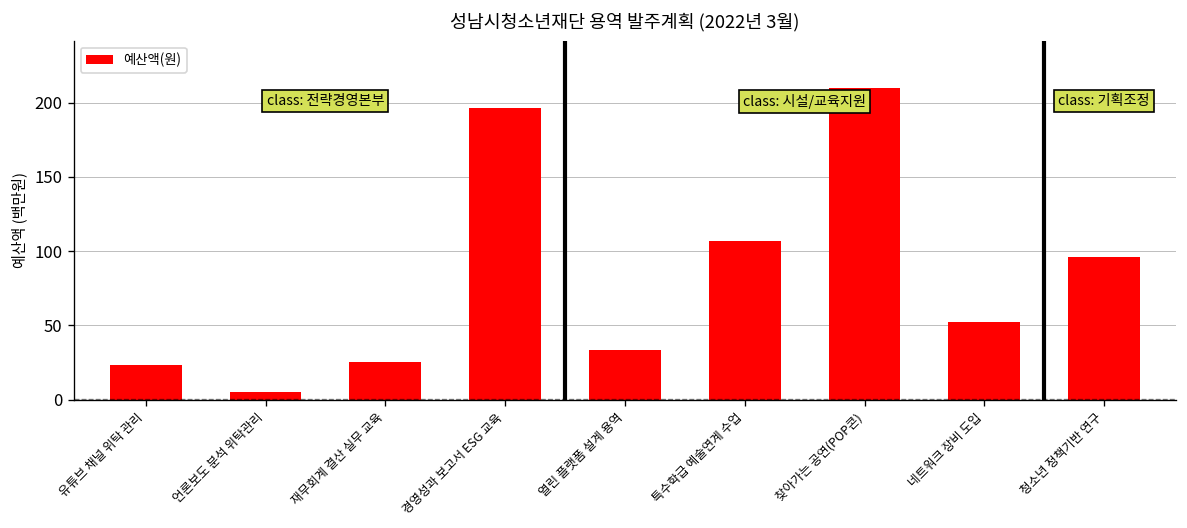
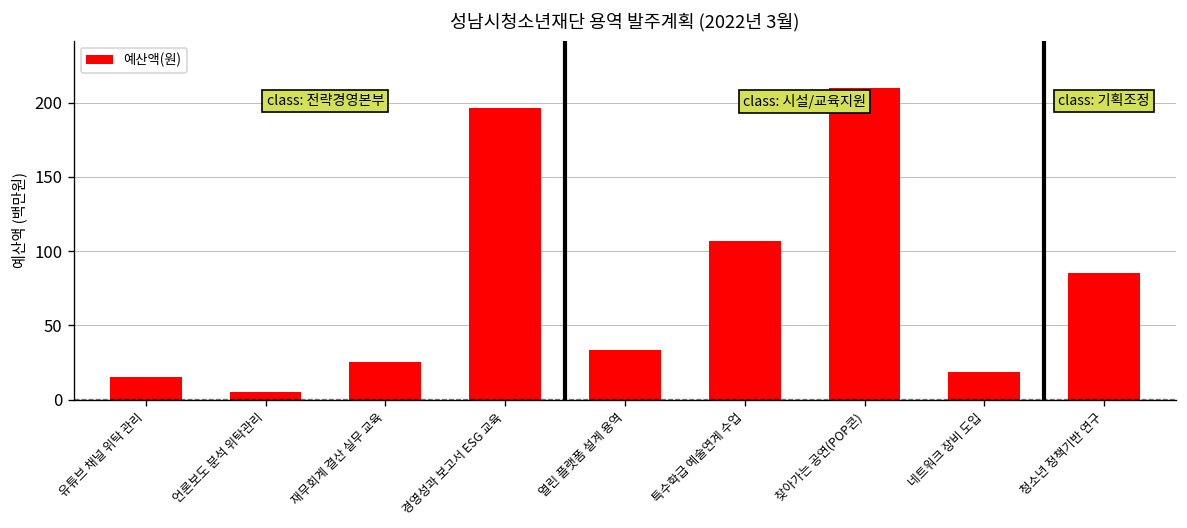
유튜브 채널 위탁 관리: 24 -> 15
네트워크 장비 도입: 52 -> 19
청소년 정책기반 연구: 96 -> 85
